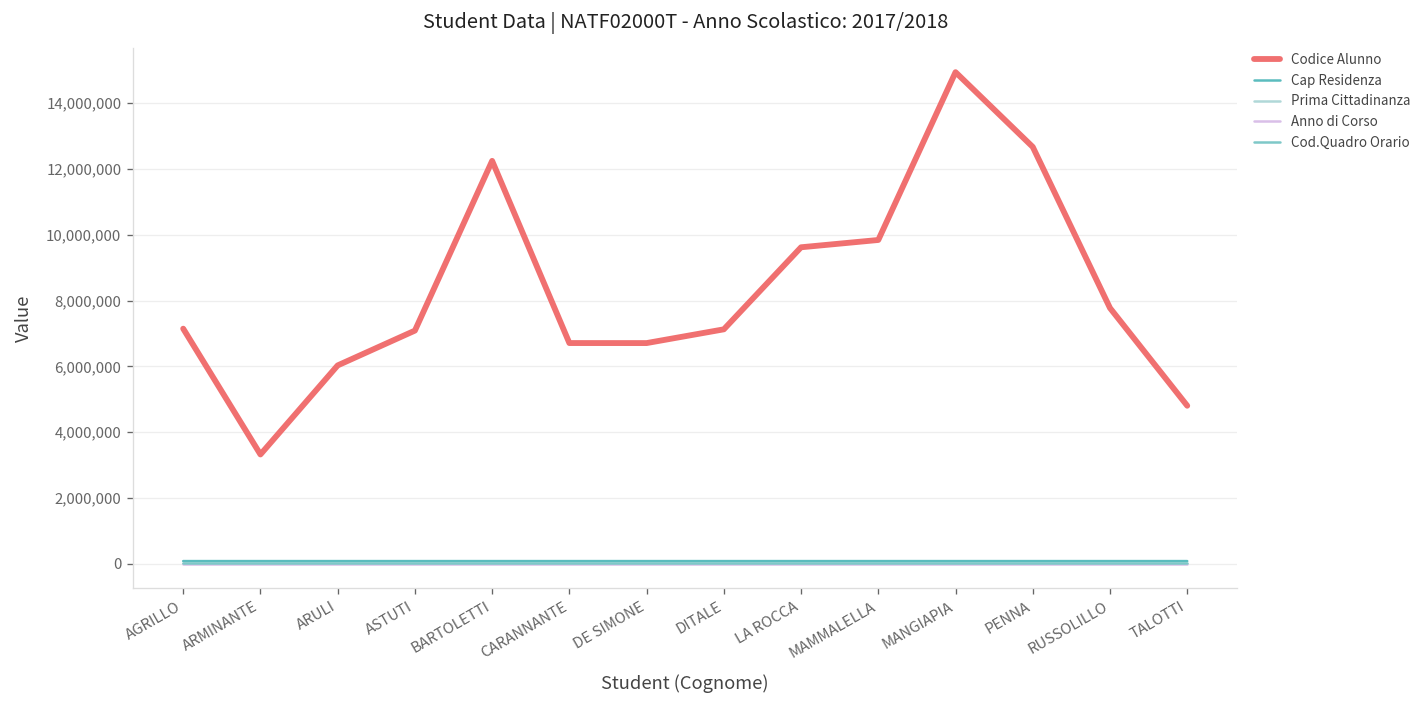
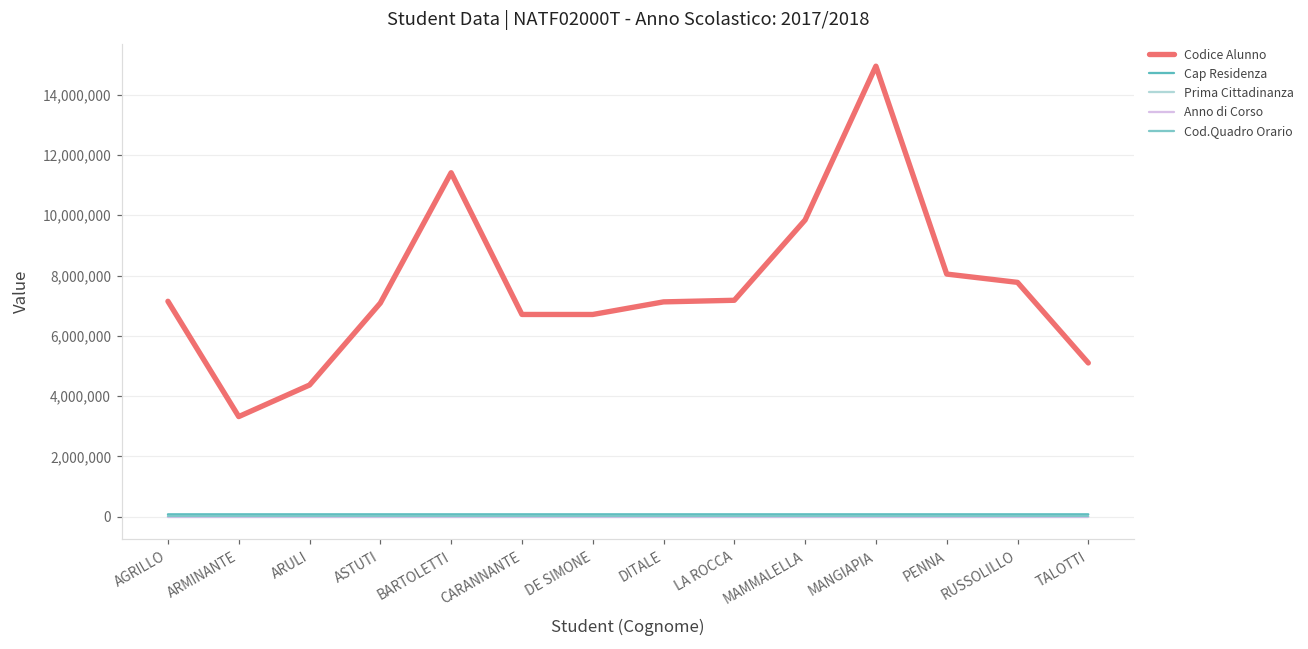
Codice Alunno, ARULI: 6,000,000 -> 4,400,000
Codice Alunno, BARTOLETTI: 12,200,000 -> 11,400,000
Codice Alunno, LA ROCCA: 9,600,000 -> 7,200,000
Codice Alunno, PENNA: 12,700,000 -> 8,000,000
Codice Alunno, TALOTTI: 4,800,000 -> 5,100,000
